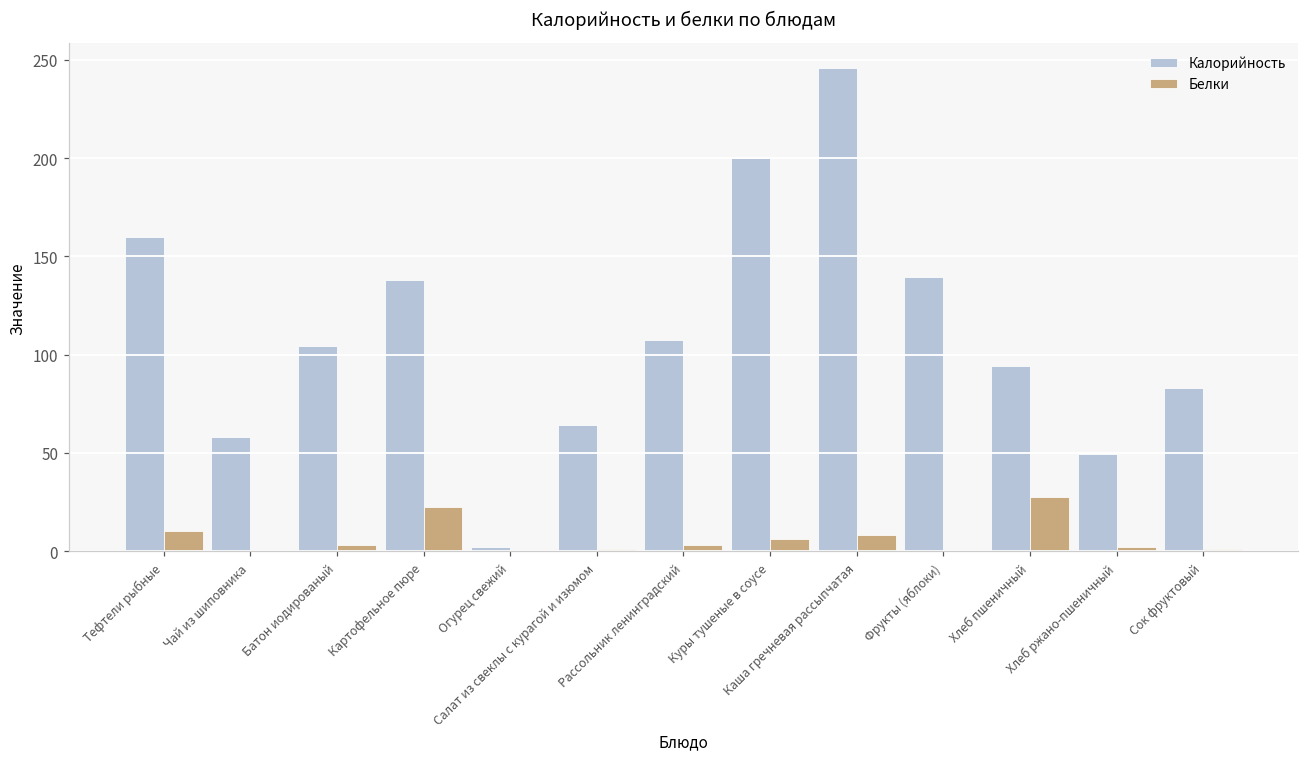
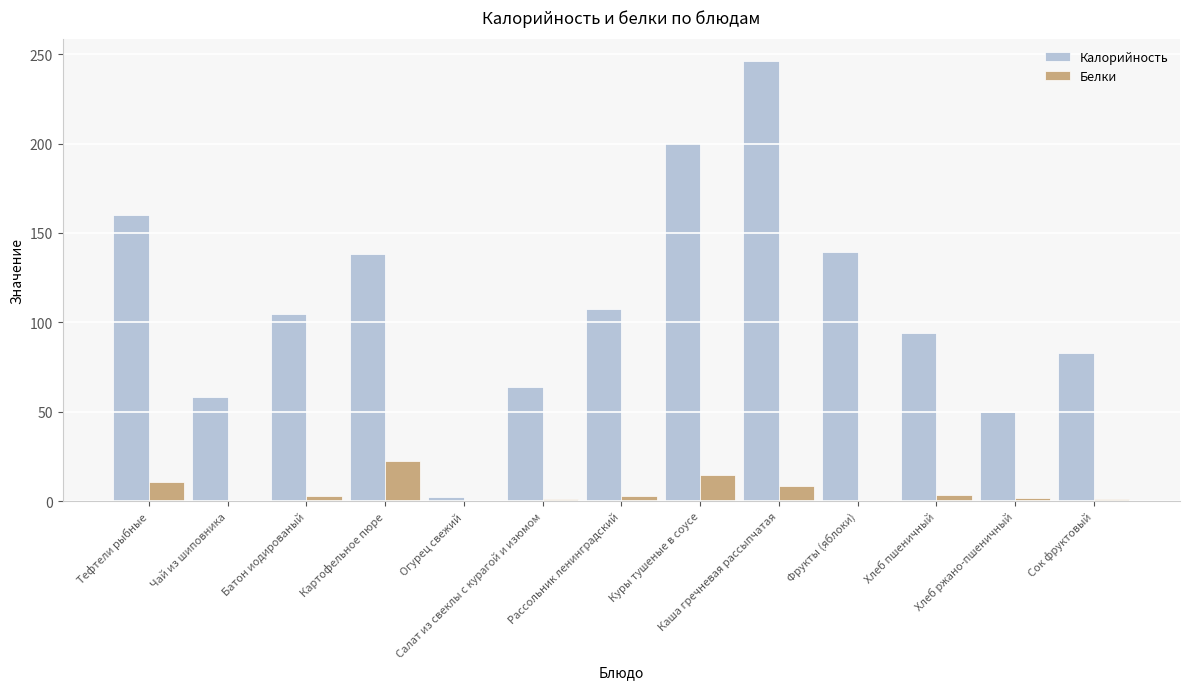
Белки, Куры тушеные в соусе: 6 -> 15
Белки, Хлеб пшеничный: 28 -> 3
